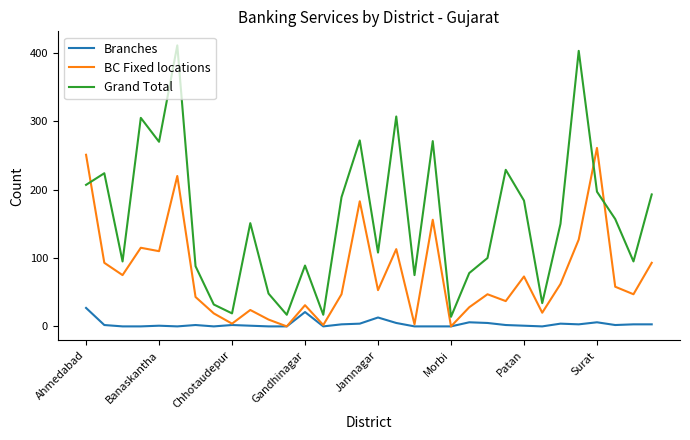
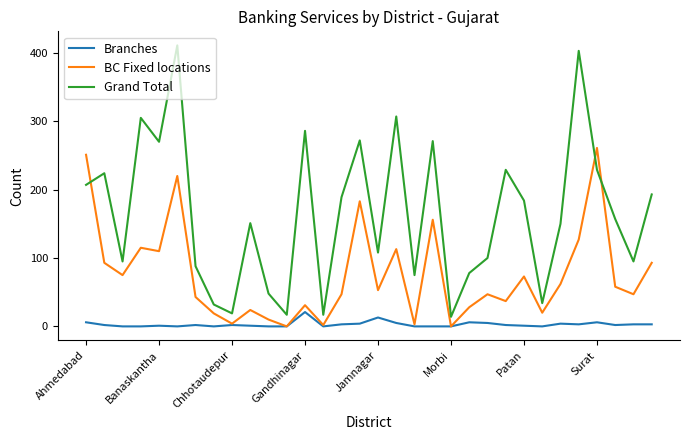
Branches, Ahmedabad: 30 -> 10
Grand Total, Gandhinagar: 90 -> 290
Grand Total, Surat: 200 -> 230
